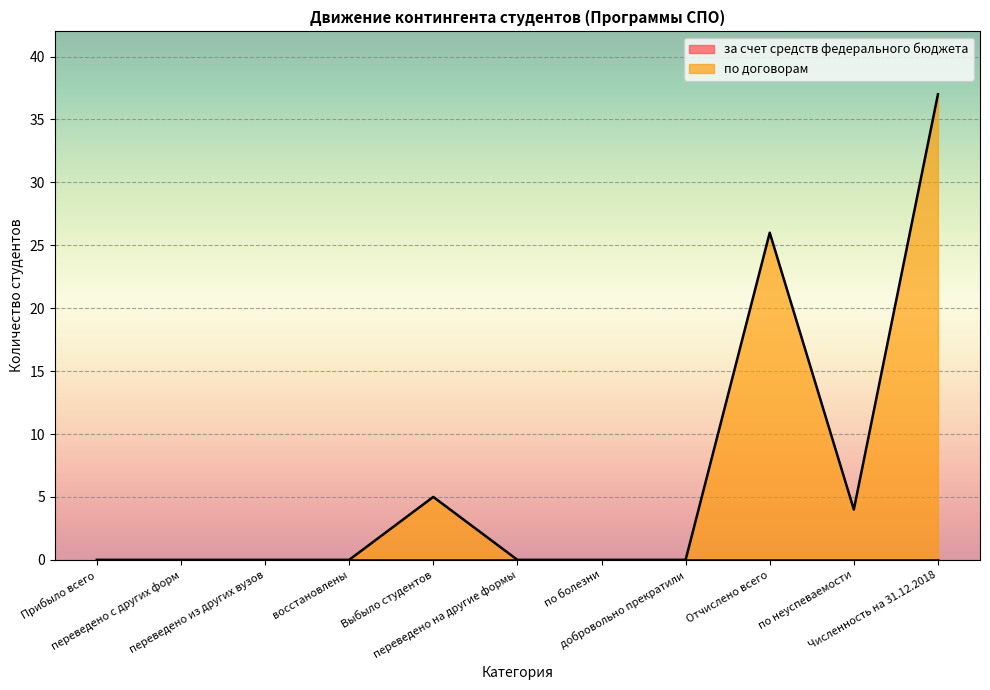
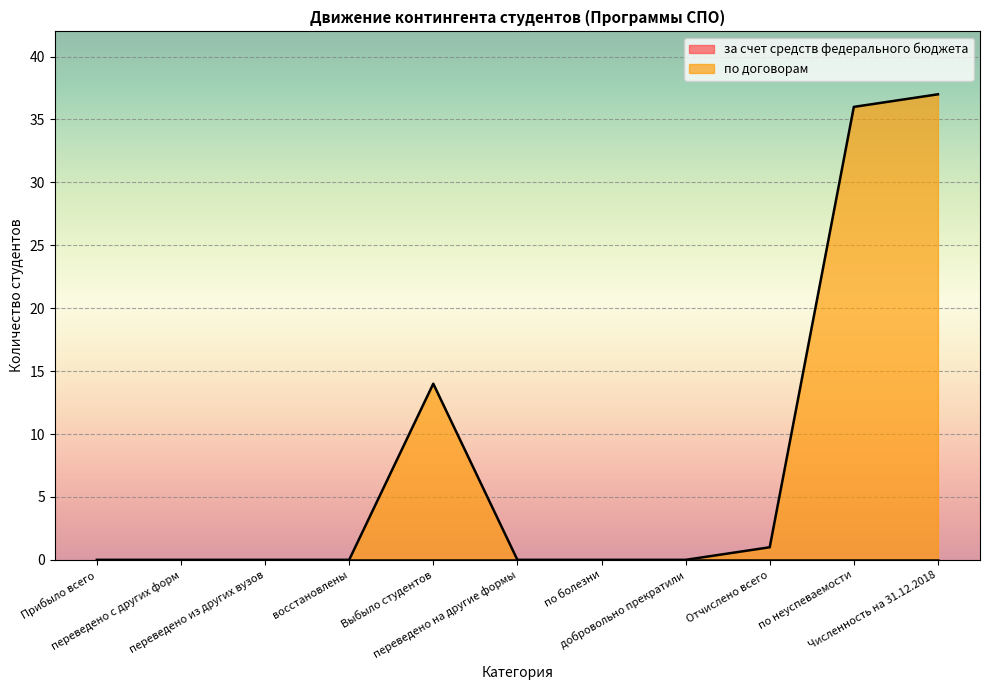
по договорам, Выбыло студентов: 5 -> 14
по договорам, Отчислено всего: 26 -> 1
по договорам, по неуспеваемости: 4 -> 36
